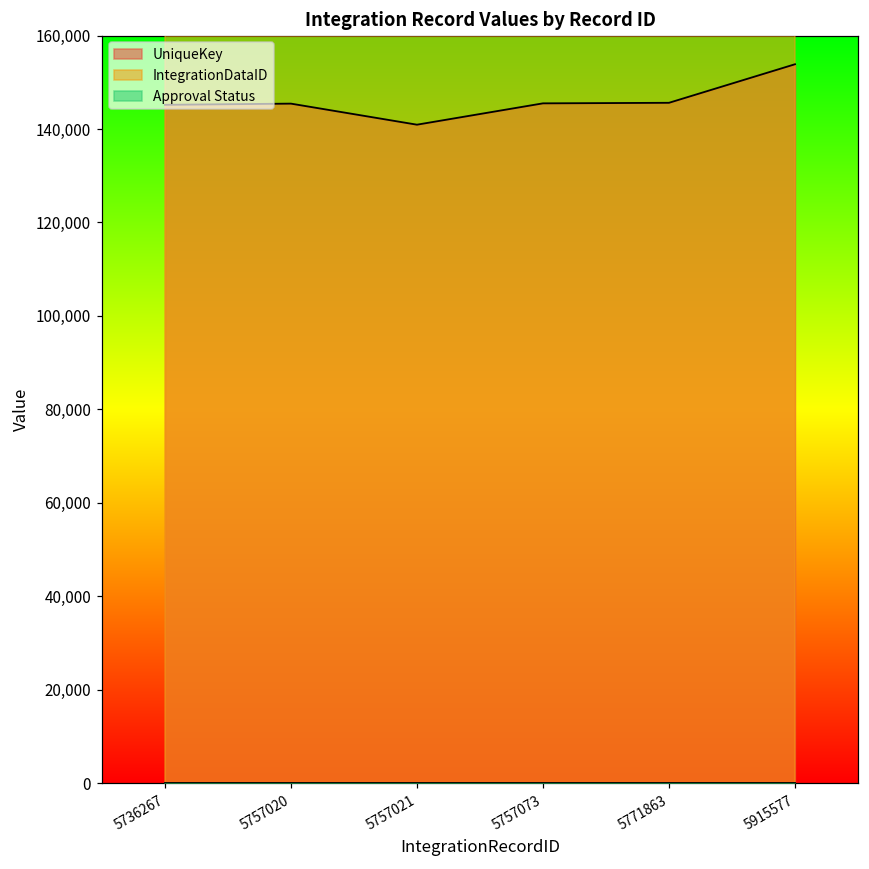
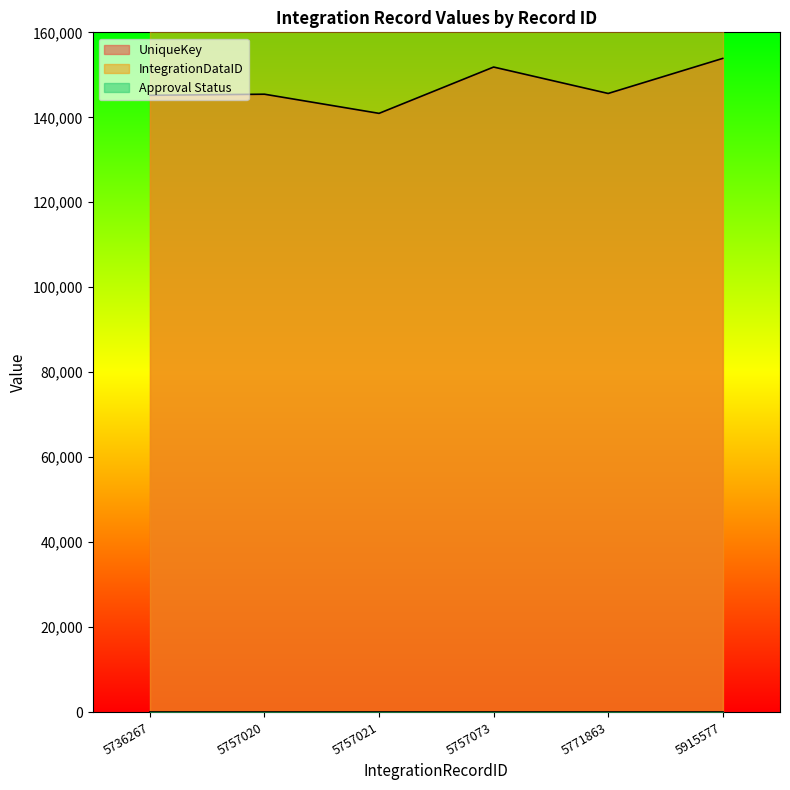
UniqueKey, 5757073: 145,000 -> 152,000
